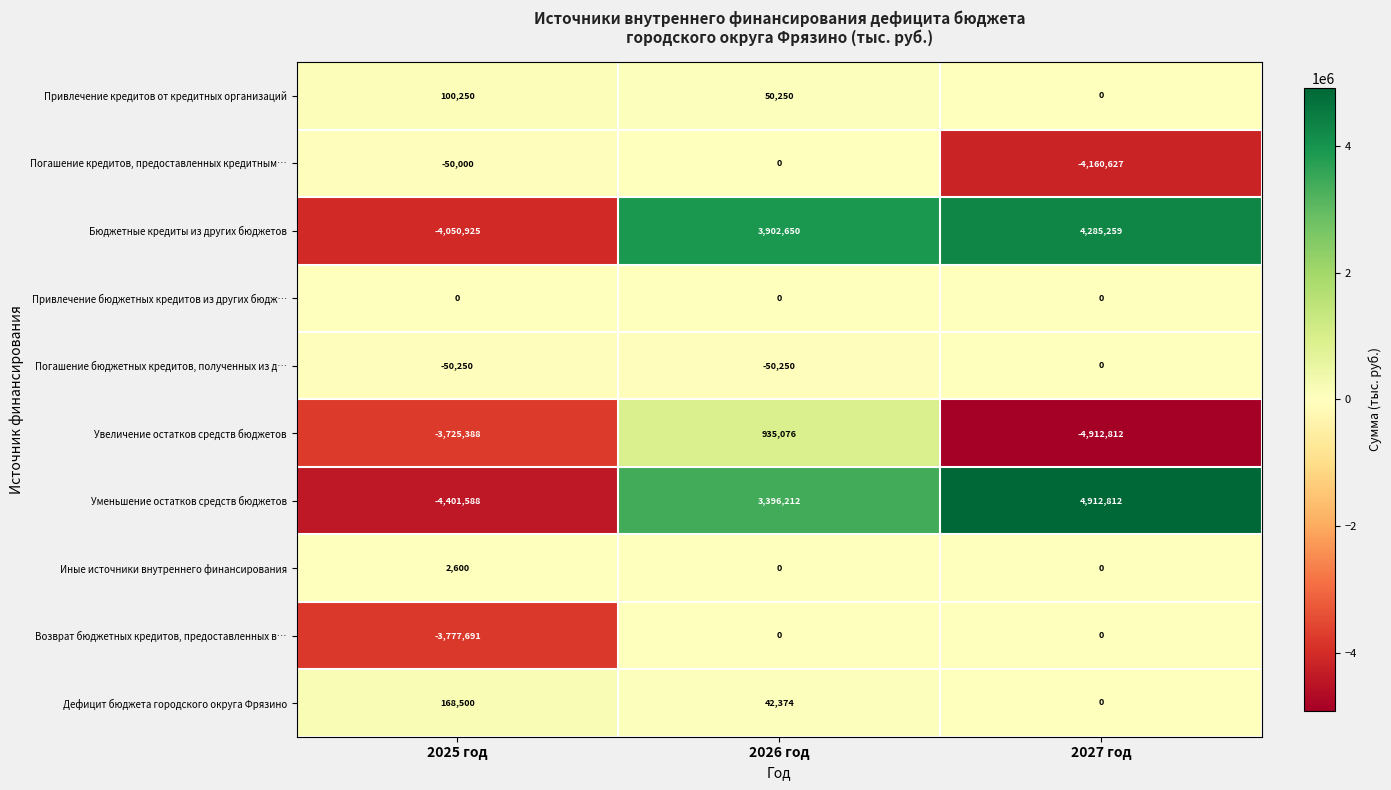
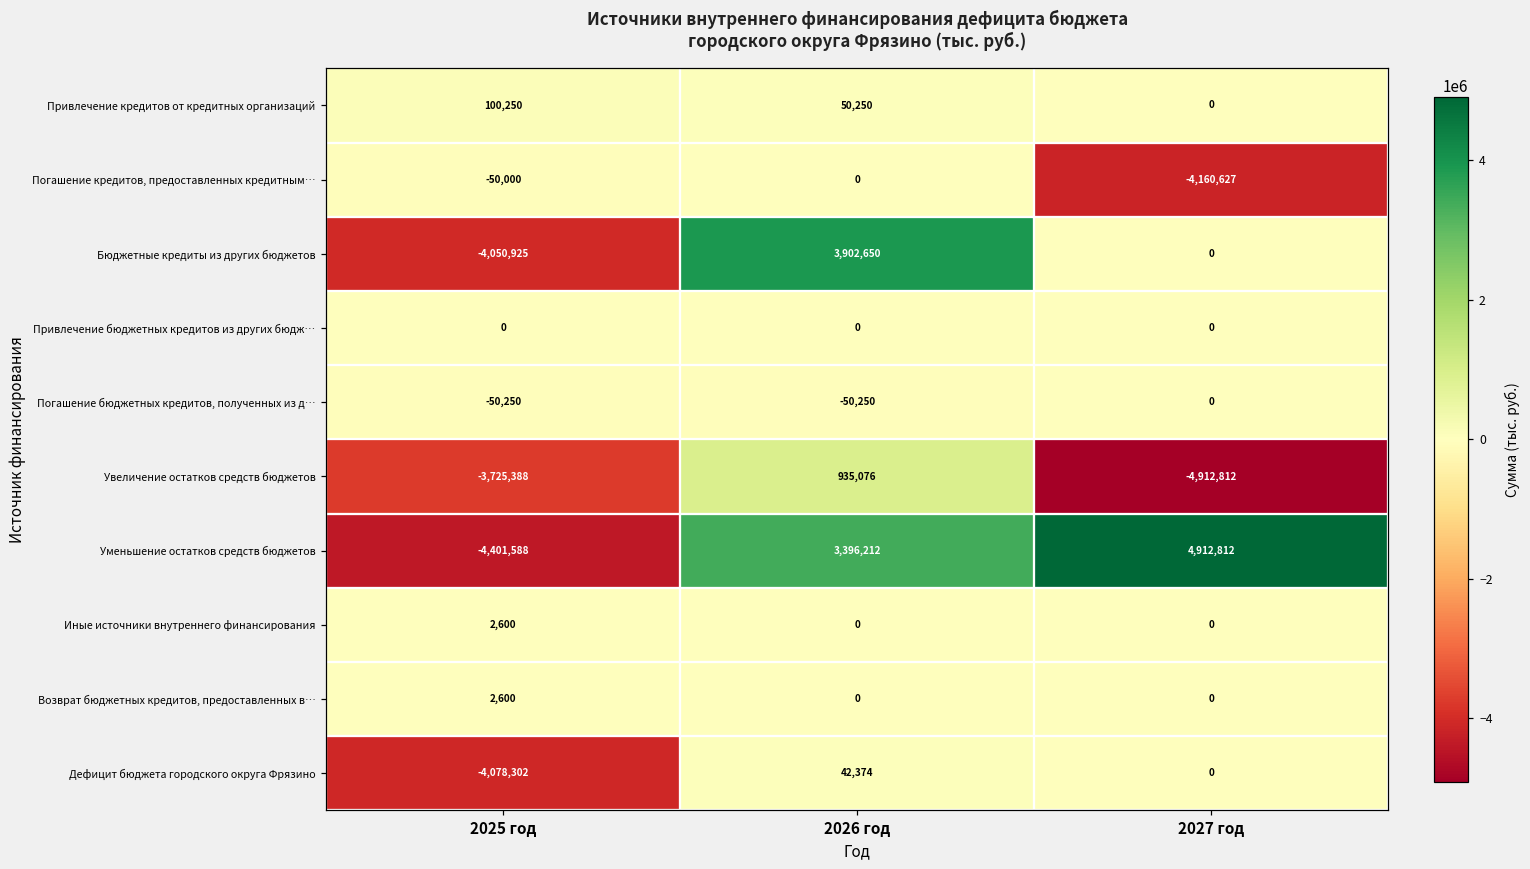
Бюджетные кредиты из других бюджетов, 2027 год: 4,285,259 -> 0
Возврат бюджетных кредитов, предоставленных в…, 2025 год: -3,777,691 -> 2,600
Дефицит бюджета городского округа Фрязино, 2025 год: 168,500 -> -4,078,302
